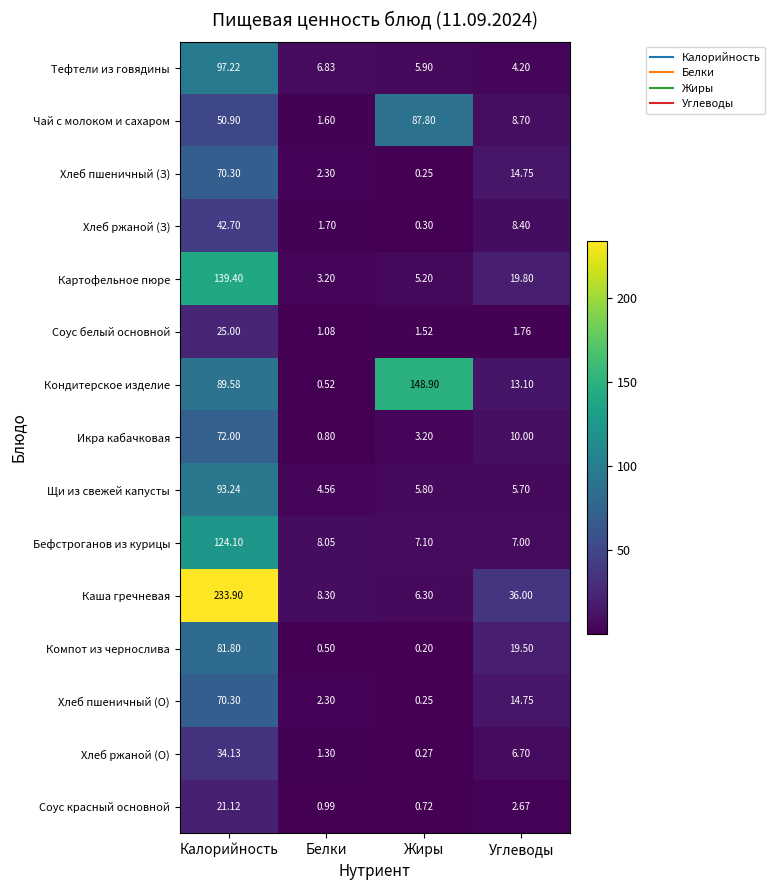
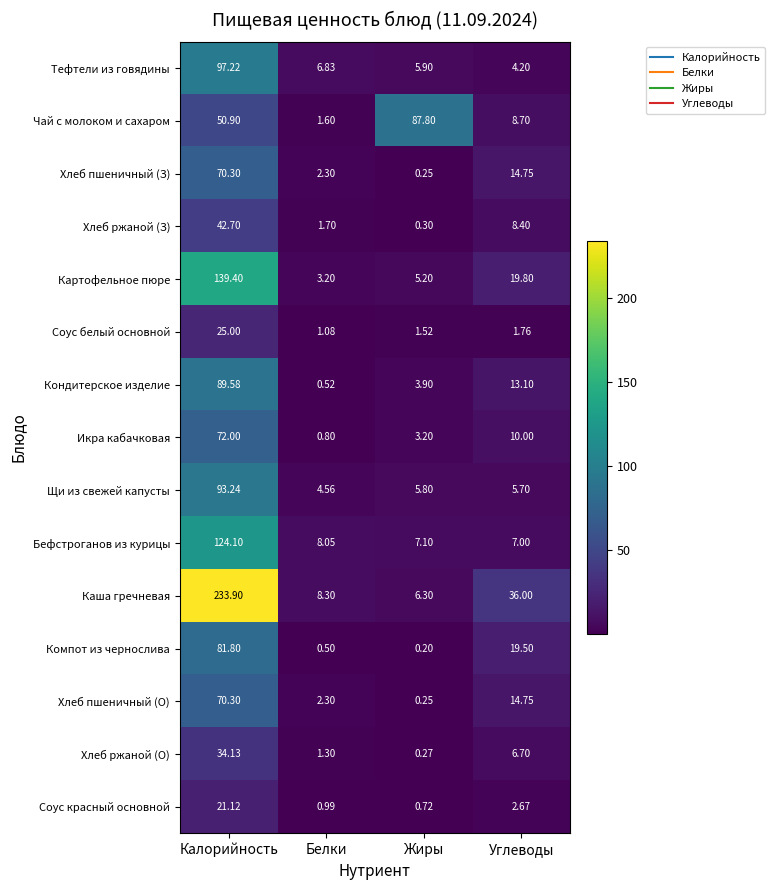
Кондитерское изделие, Жиры: 148.90 -> 3.90
